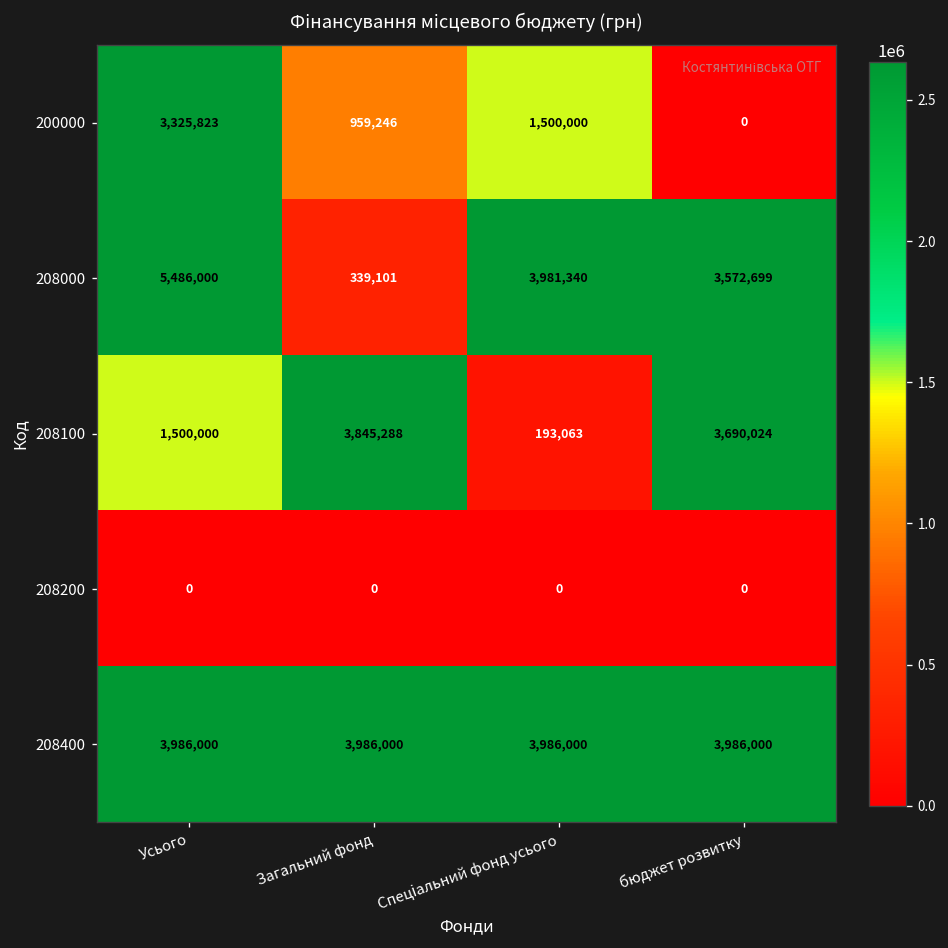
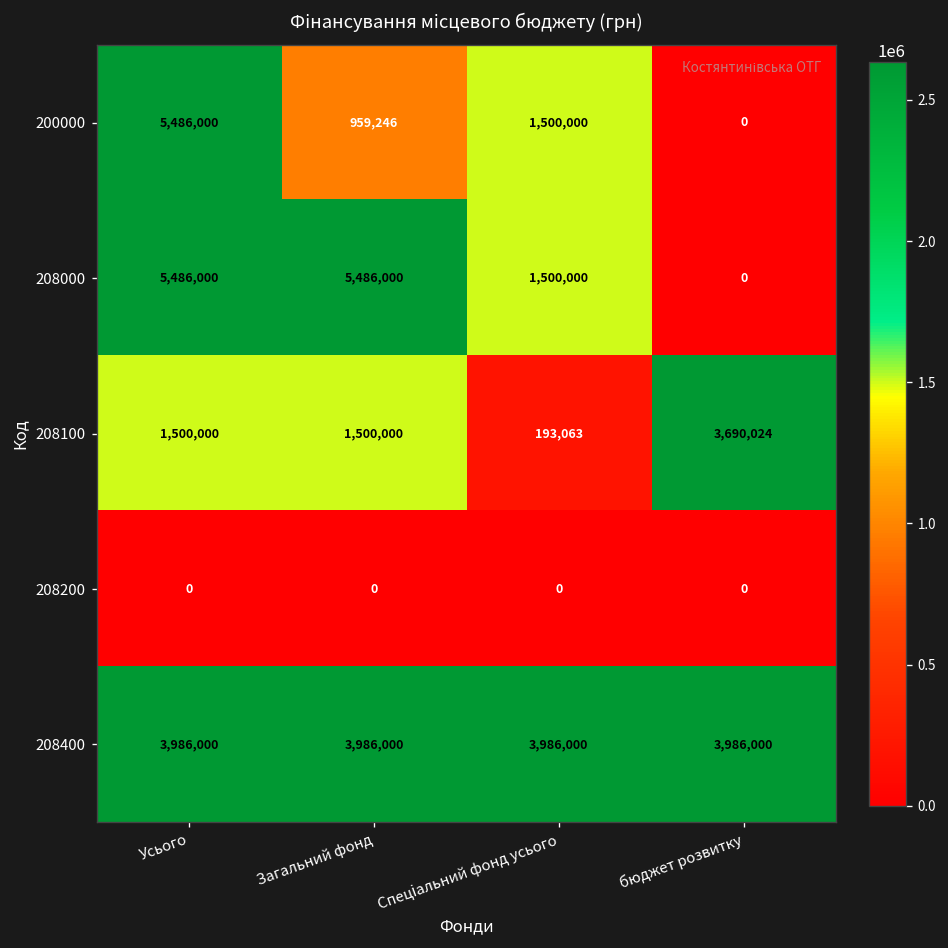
200000, Усього: 3,325,823 -> 5,486,000
208000, Загальний фонд: 339,101 -> 5,486,000
208000, Спеціальний фонд усього: 3,981,340 -> 1,500,000
208000, бюджет розвитку: 3,572,699 -> 0
208100, Загальний фонд: 3,845,288 -> 1,500,000
